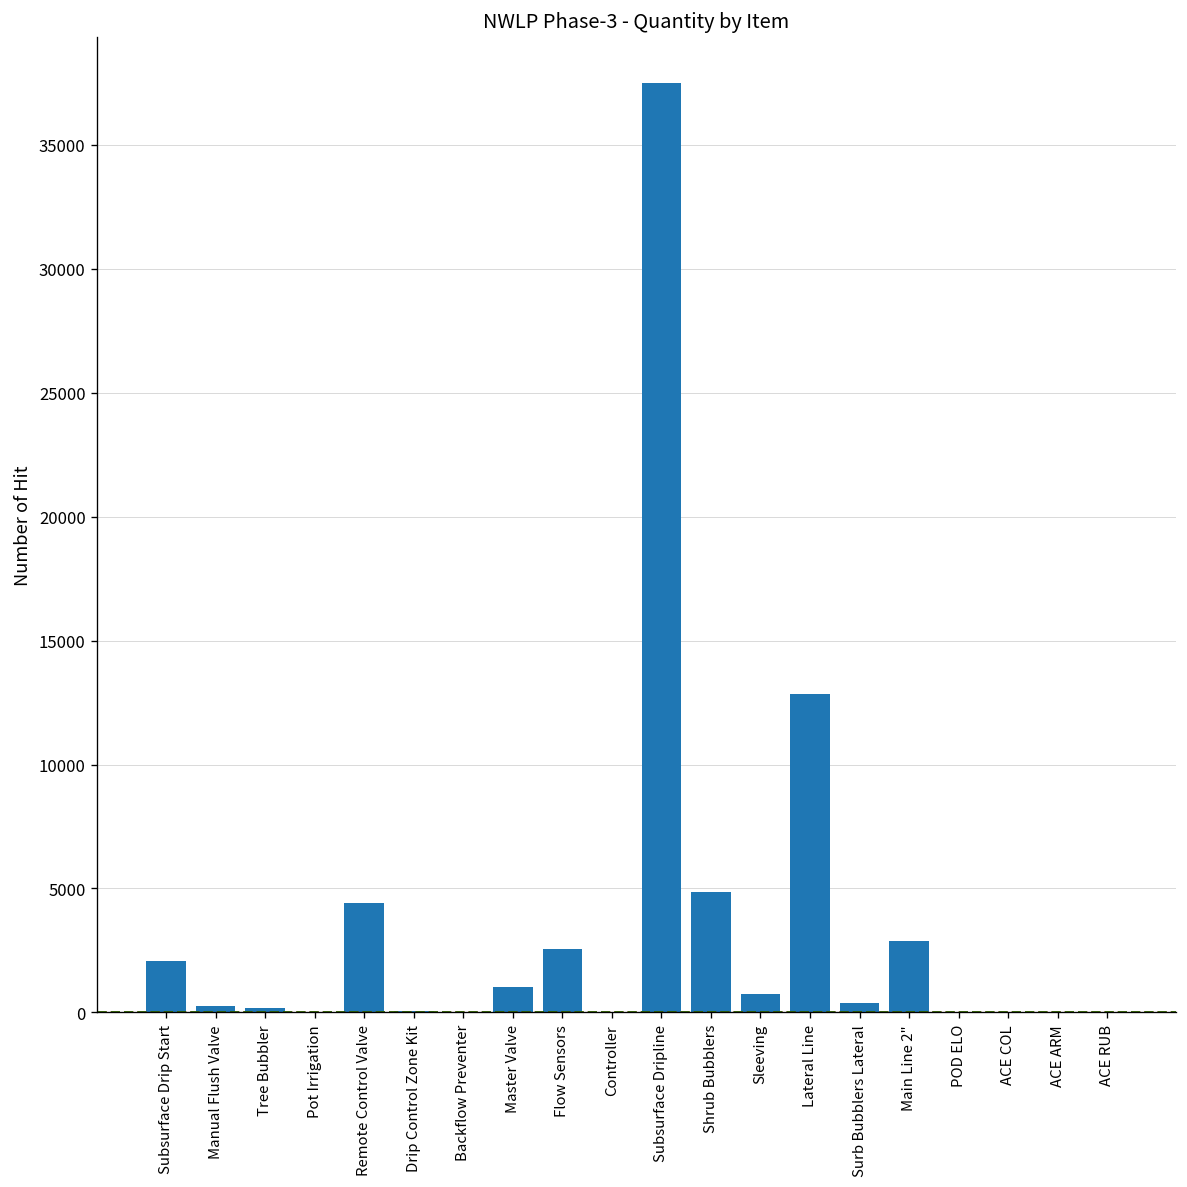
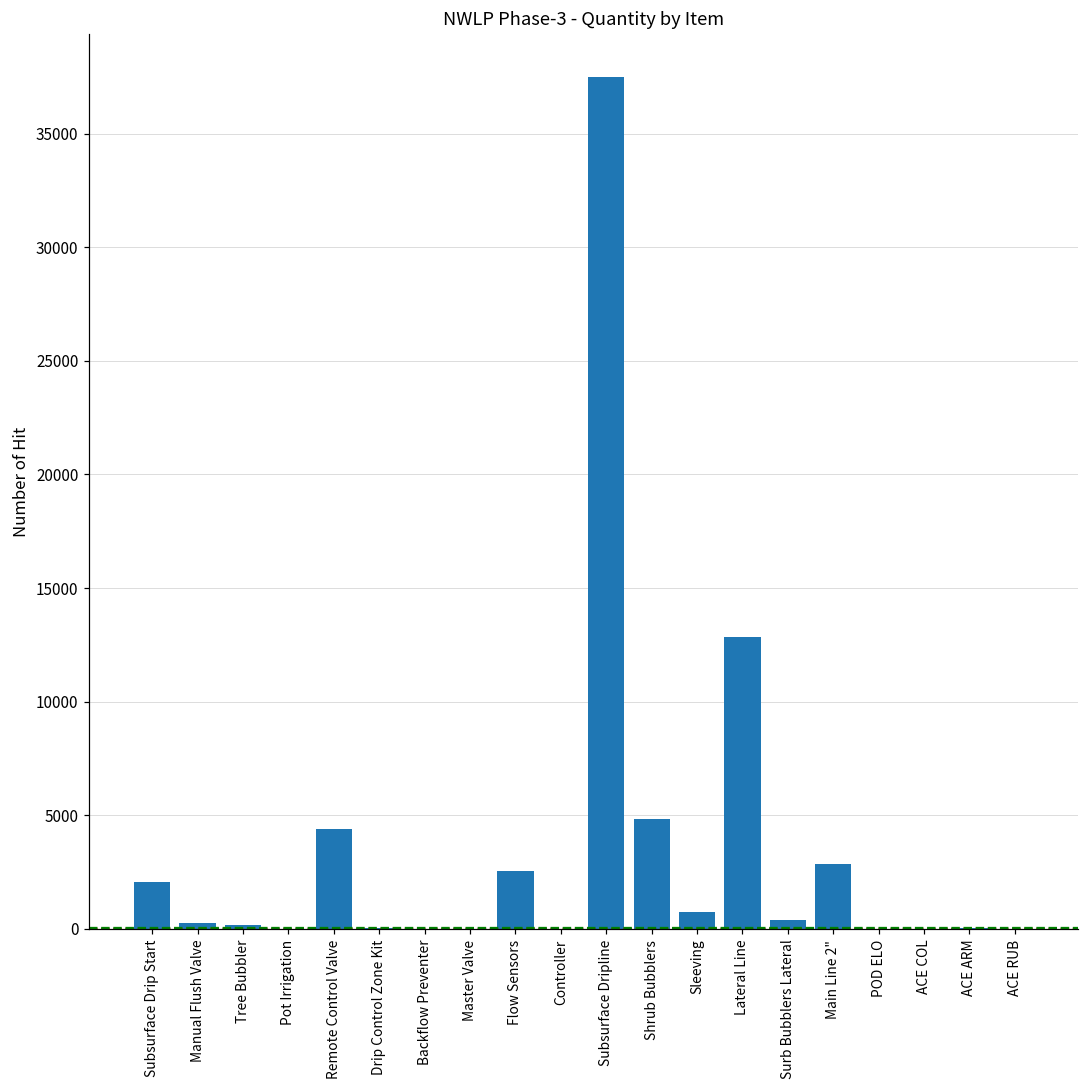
Master Valve: 1000 -> 0
